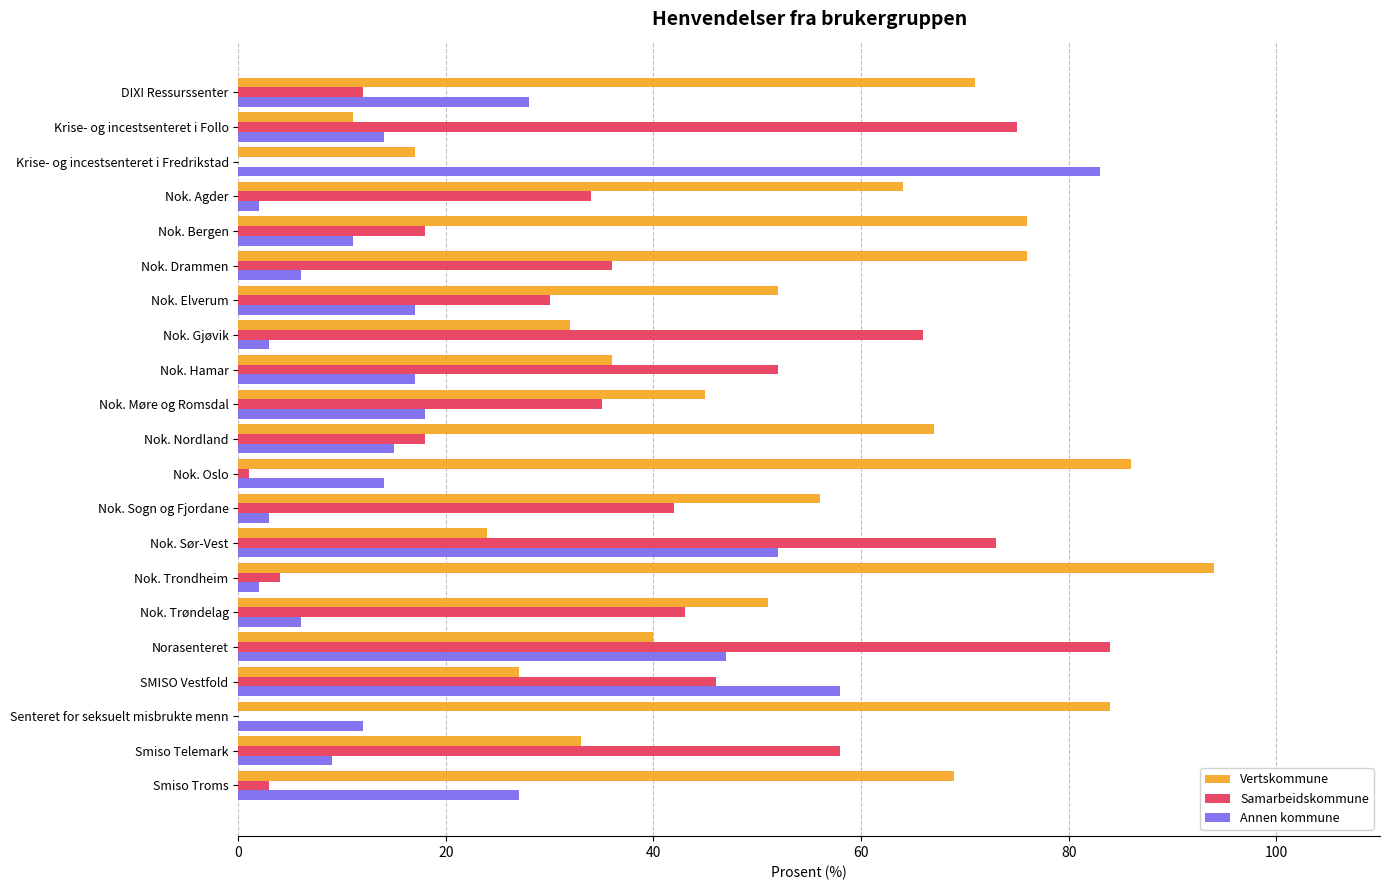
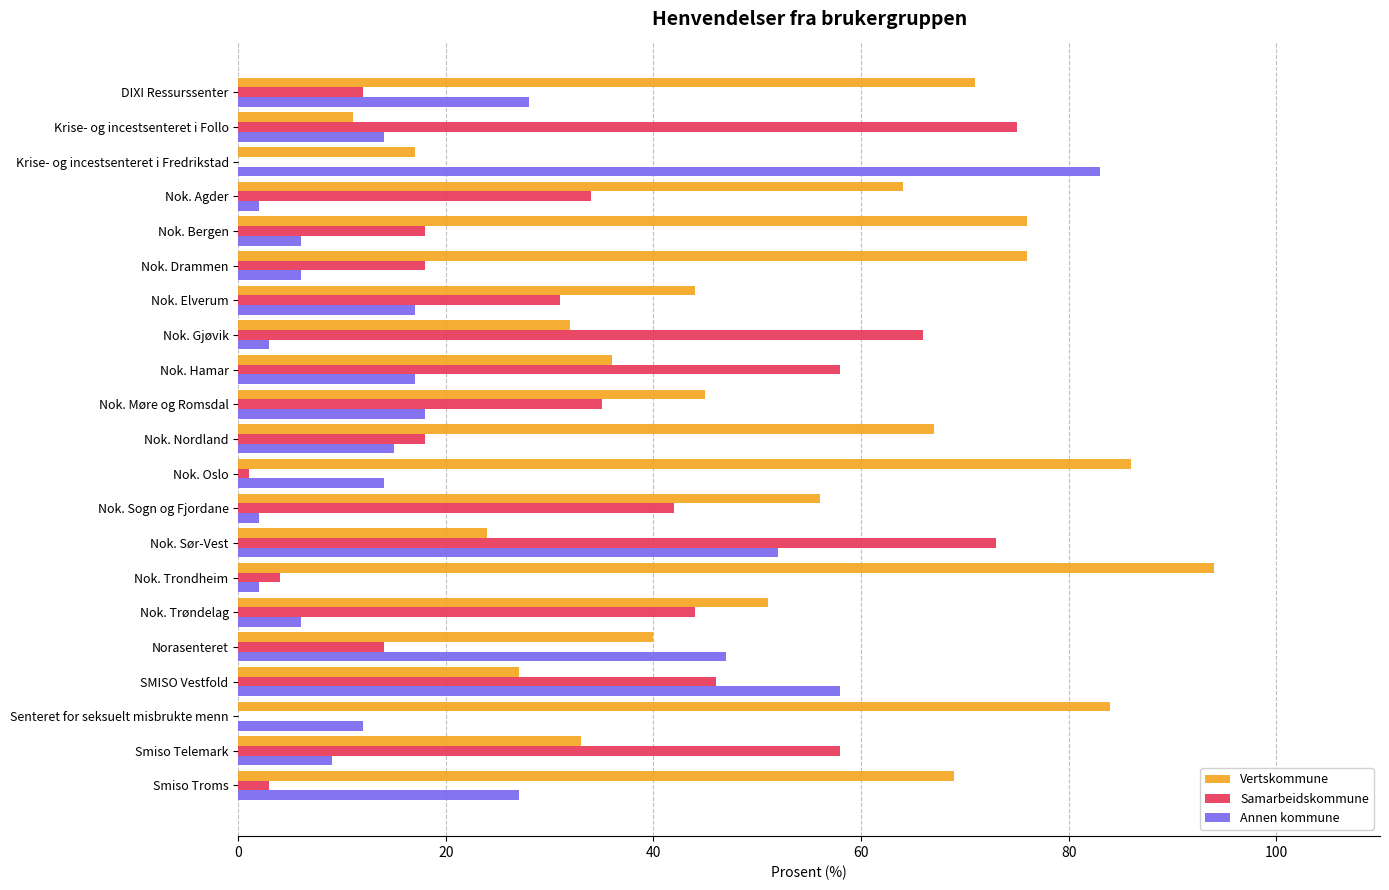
Annen kommune, Nok. Bergen: 11 -> 6
Samarbeidskommune, Nok. Drammen: 36 -> 18
Vertskommune, Nok. Elverum: 52 -> 44
Samarbeidskommune, Nok. Elverum: 30 -> 31
Samarbeidskommune, Nok. Hamar: 52 -> 58
Annen kommune, Nok. Sogn og Fjordane: 3 -> 2
Samarbeidskommune, Nok. Trøndelag: 43 -> 44
Samarbeidskommune, Norasenteret: 84 -> 14
